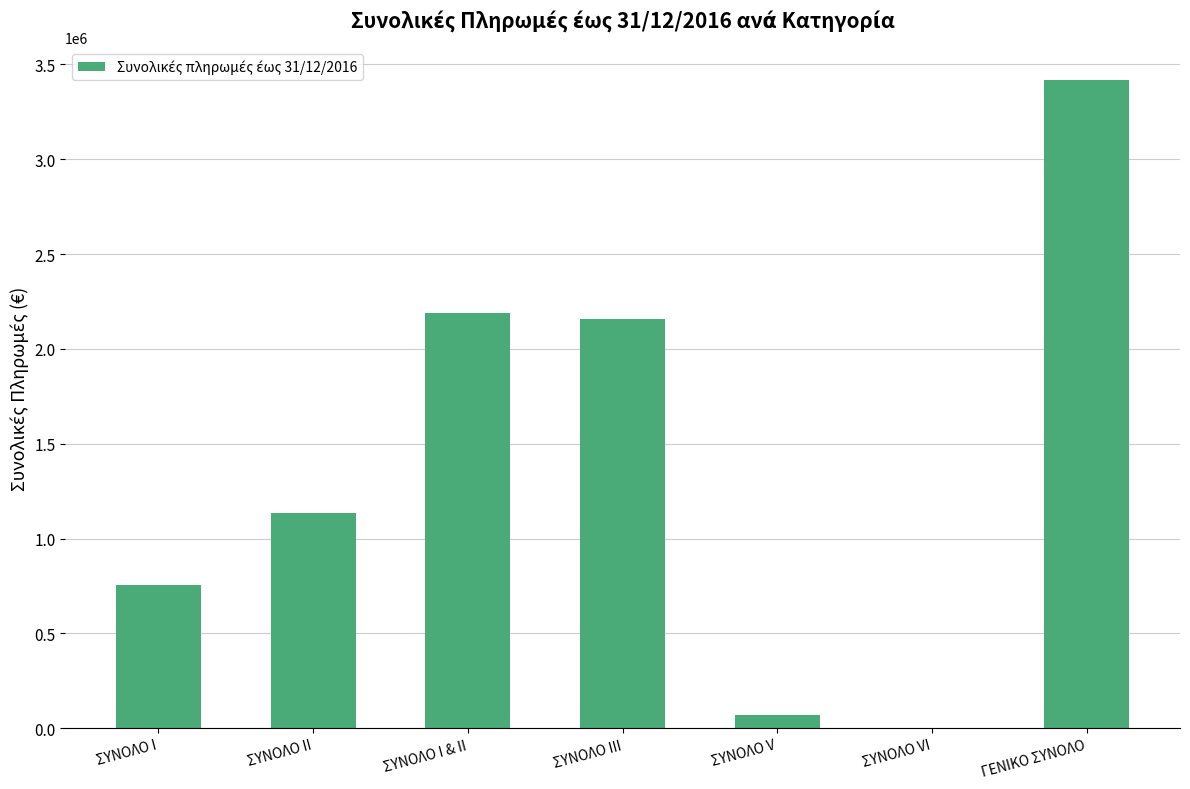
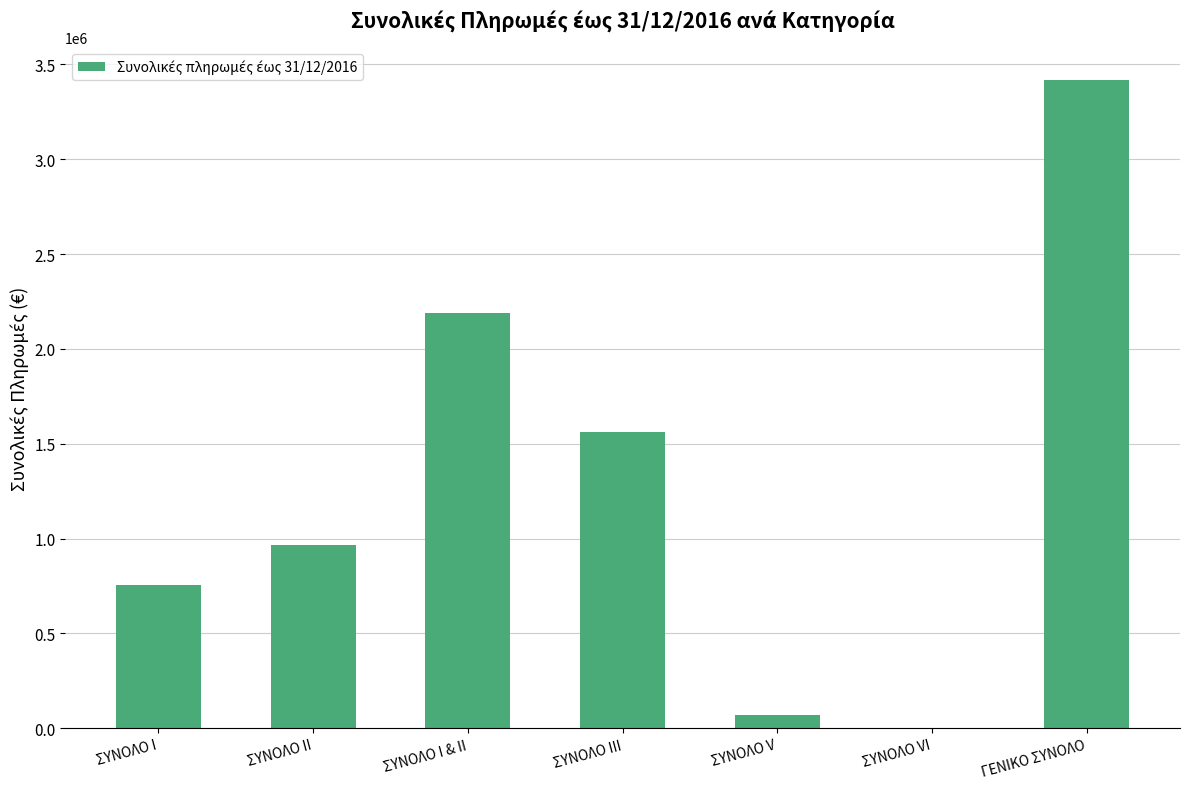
ΣΥΝΟΛΟ ΙI: 1130000 -> 960000
ΣΥΝΟΛΟ ΙΙI: 2160000 -> 1560000
